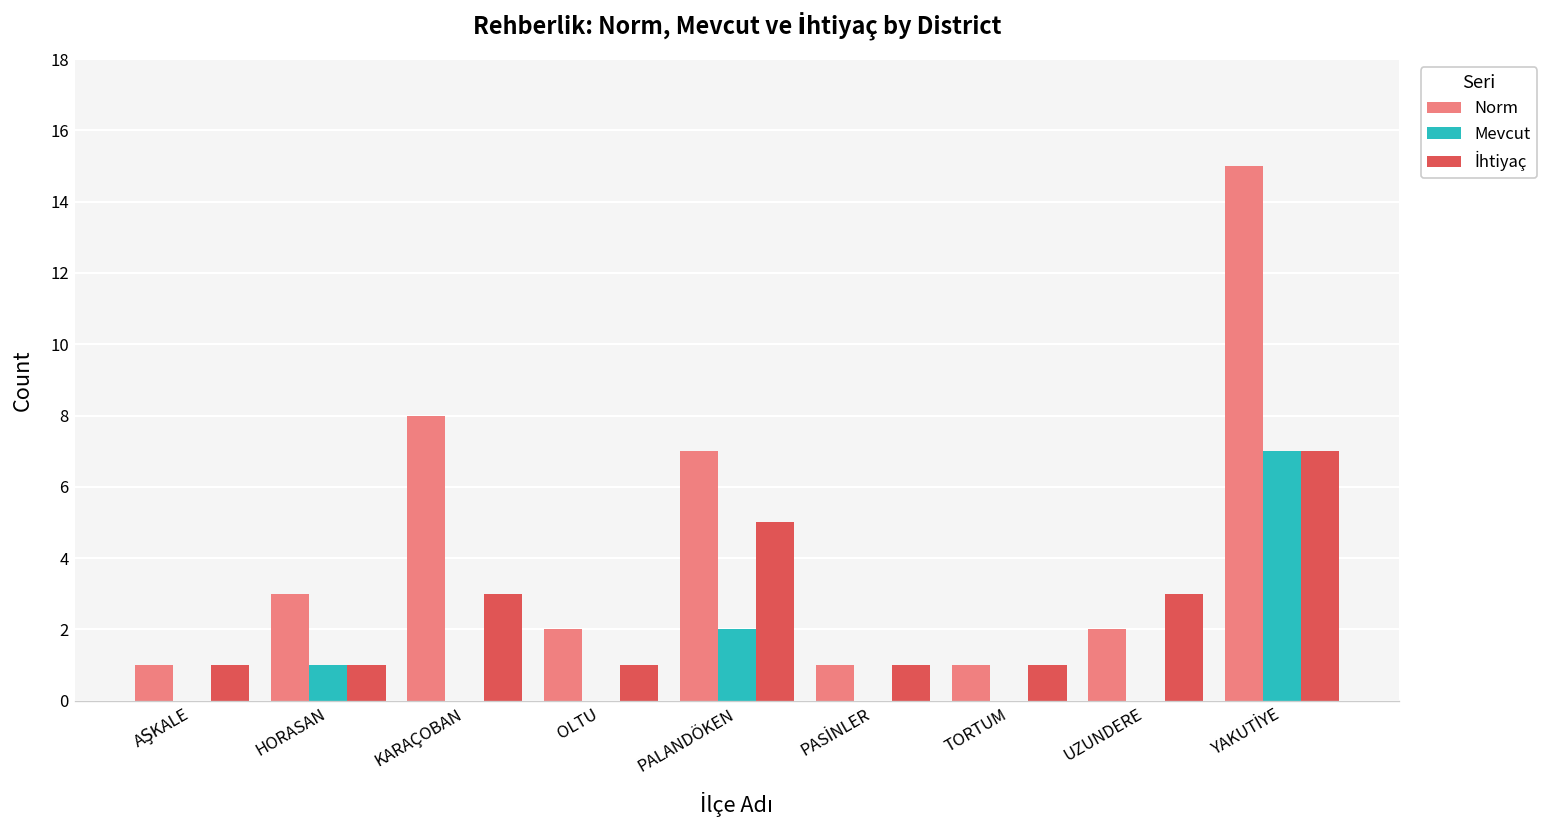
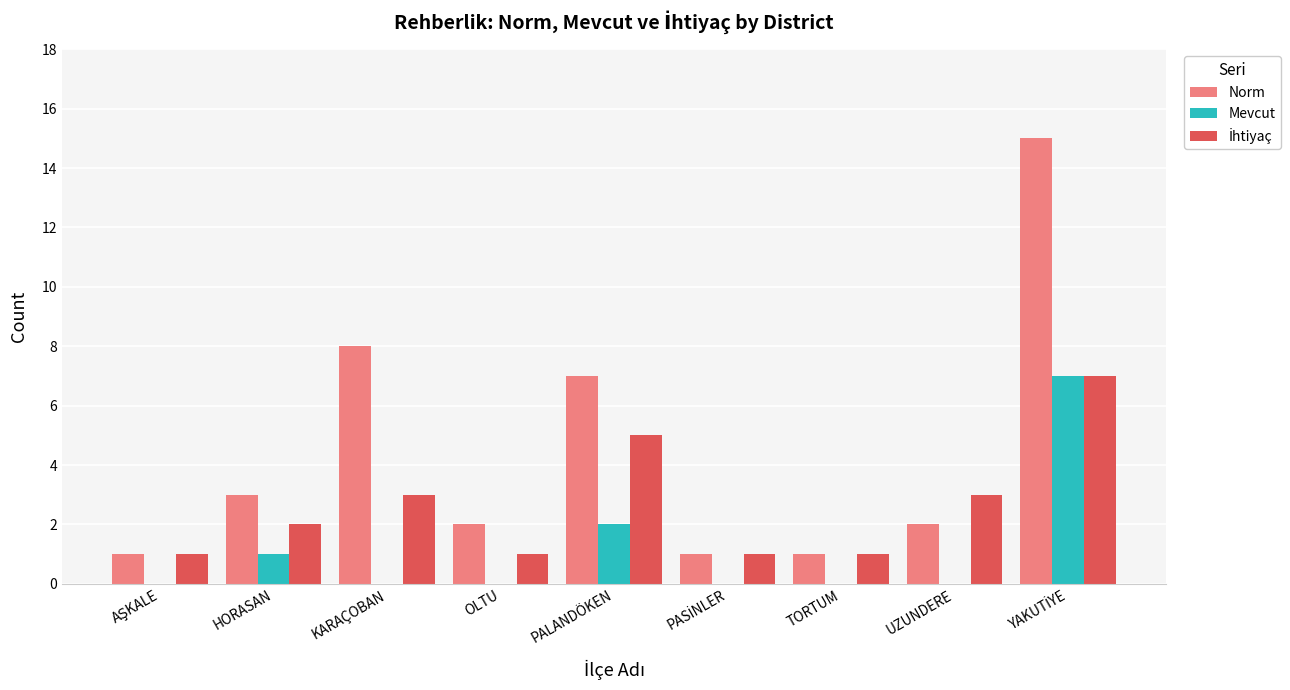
İhtiyaç, HORASAN: 1 -> 2
